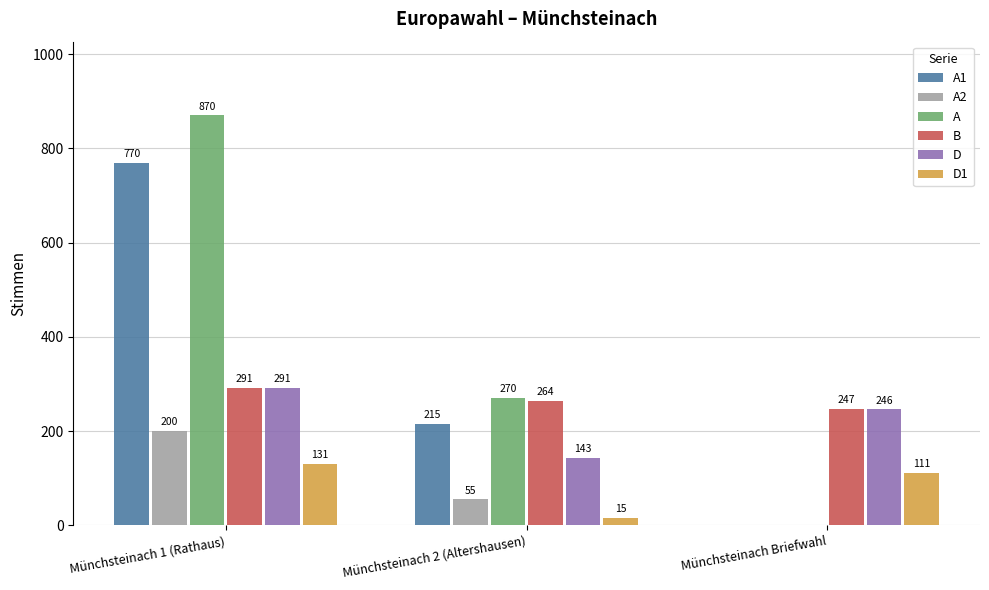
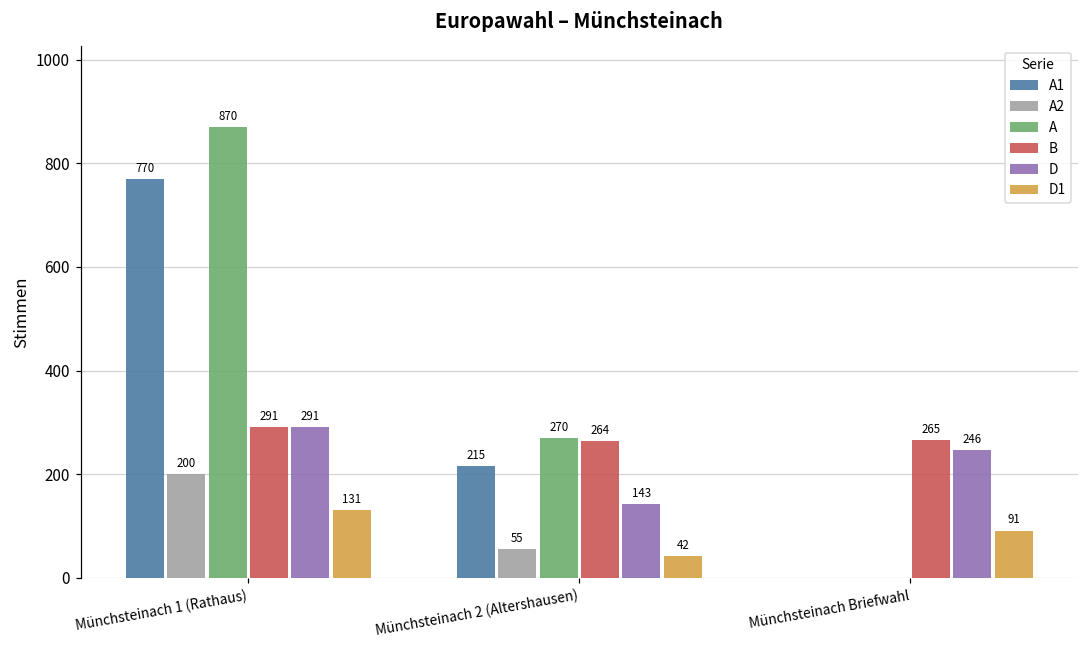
D1, Münchsteinach 2 (Altershausen): 15 -> 42
B, Münchsteinach Briefwahl: 247 -> 265
D1, Münchsteinach Briefwahl: 111 -> 91
